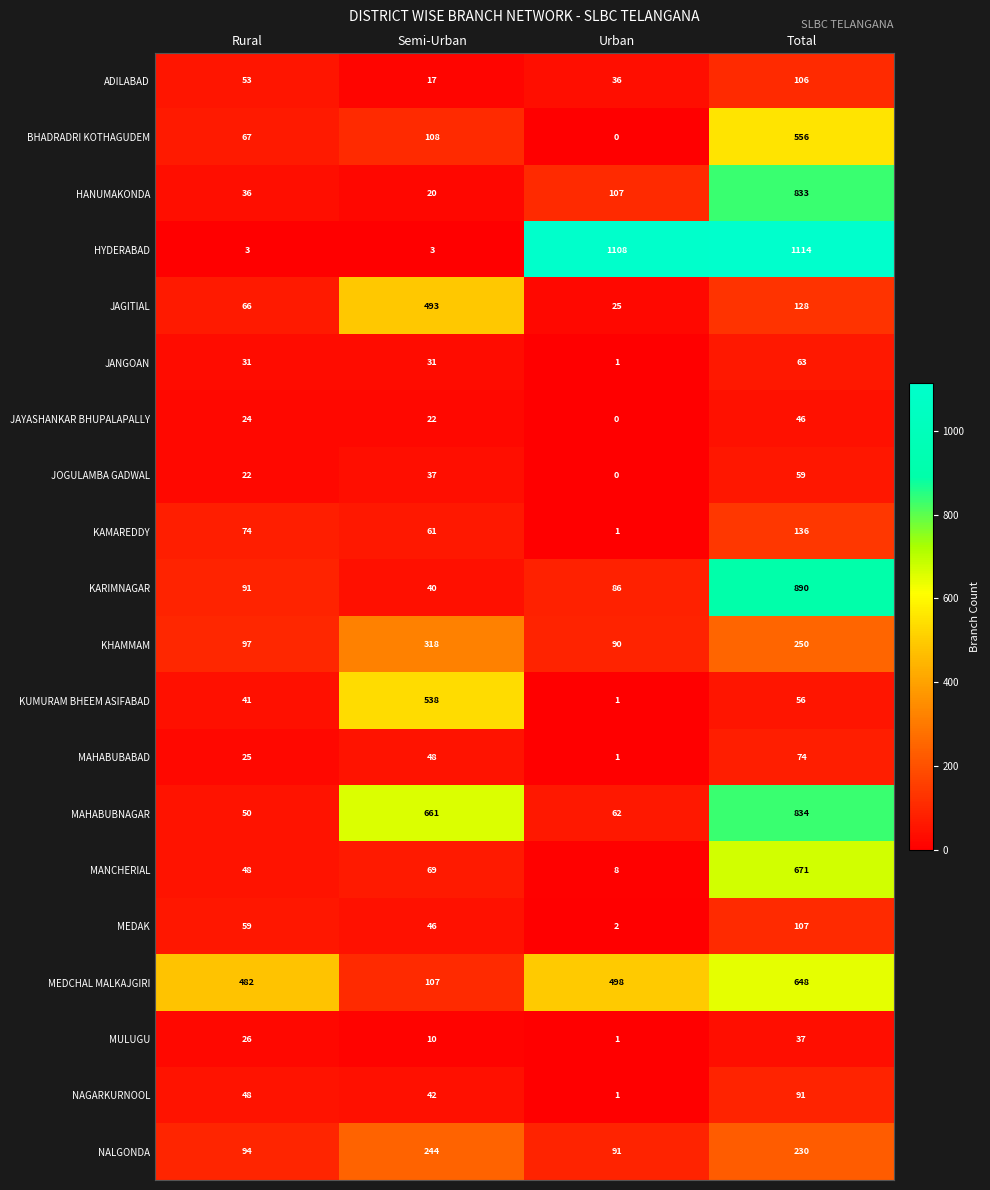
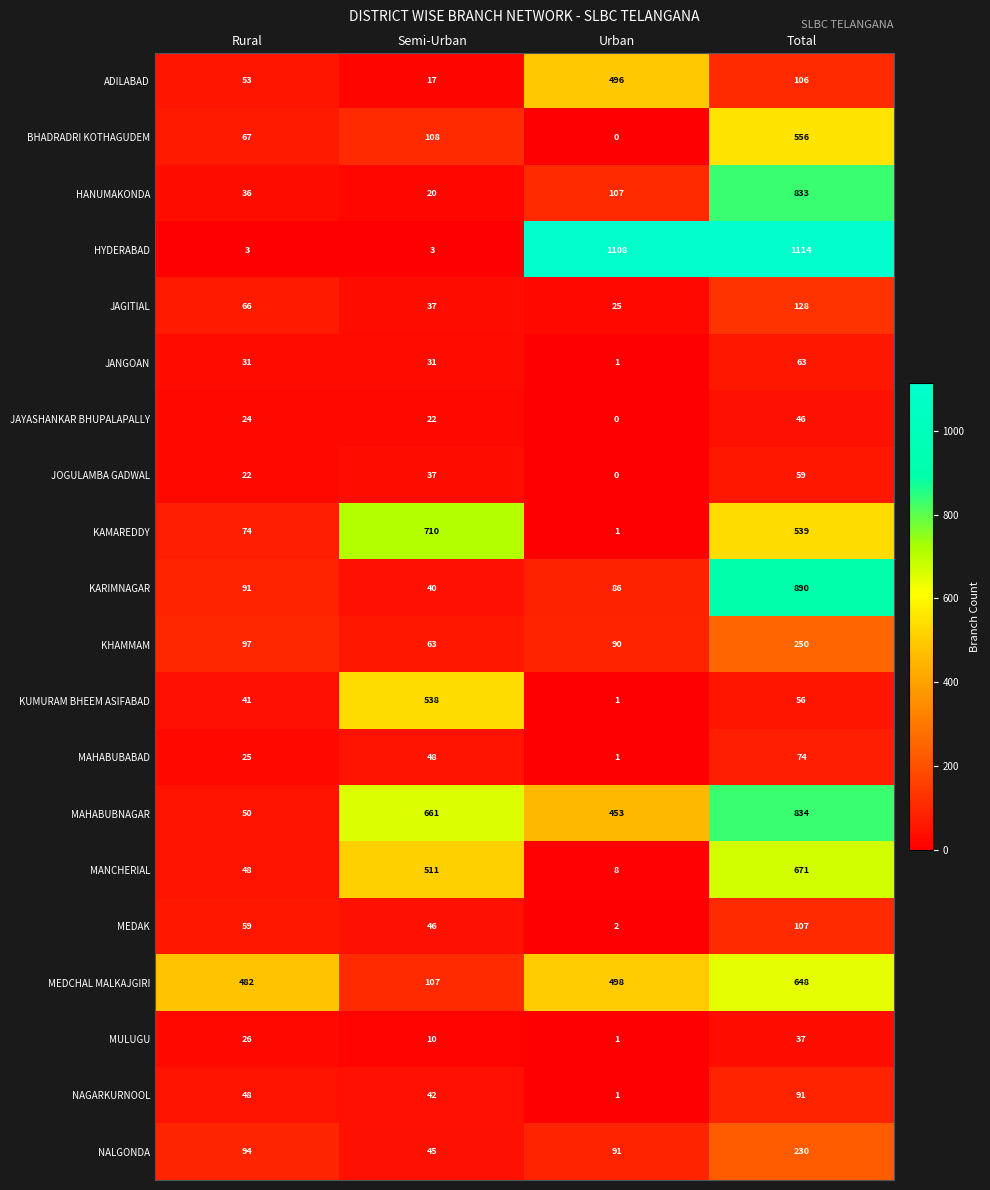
ADILABAD, Urban: 36 -> 496
JAGITIAL, Semi-Urban: 493 -> 37
KAMAREDDY, Semi-Urban: 61 -> 710
KAMAREDDY, Total: 136 -> 539
KHAMMAM, Semi-Urban: 318 -> 63
MAHABUBNAGAR, Urban: 62 -> 453
MANCHERIAL, Semi-Urban: 69 -> 511
NALGONDA, Semi-Urban: 244 -> 45
